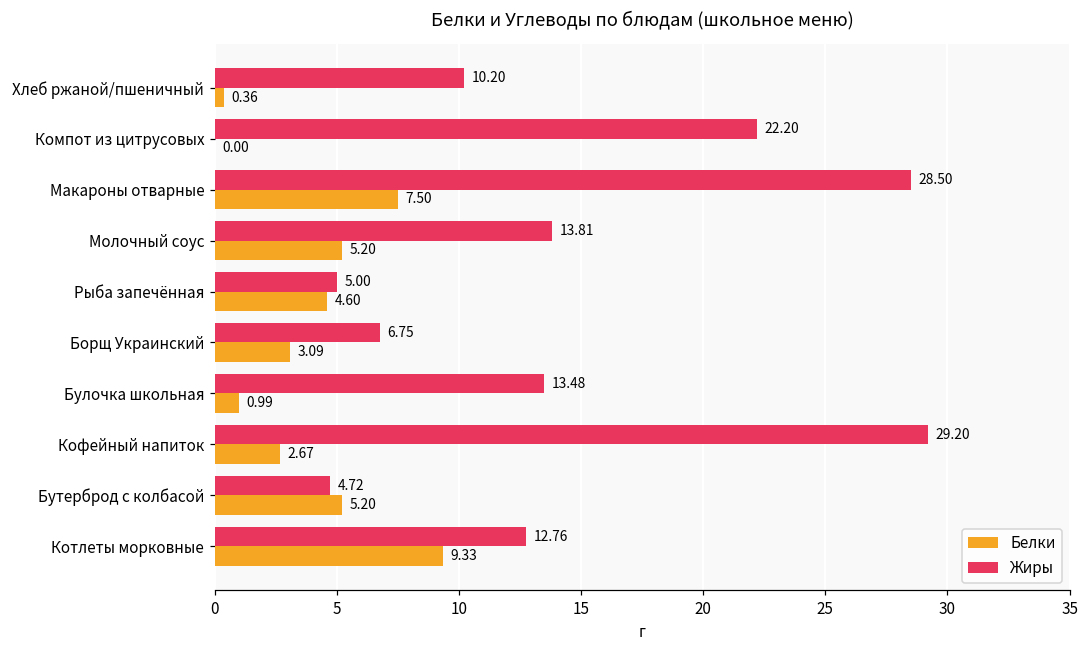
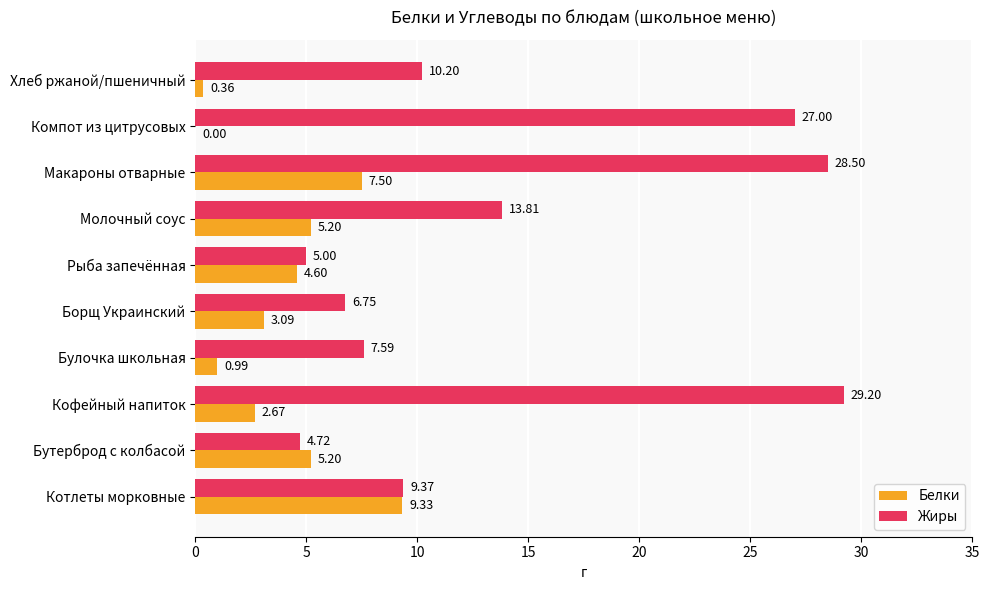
Жиры, Компот из цитрусовых: 22.20 -> 27.00
Жиры, Булочка школьная: 13.48 -> 7.59
Жиры, Котлеты морковные: 12.76 -> 9.37
